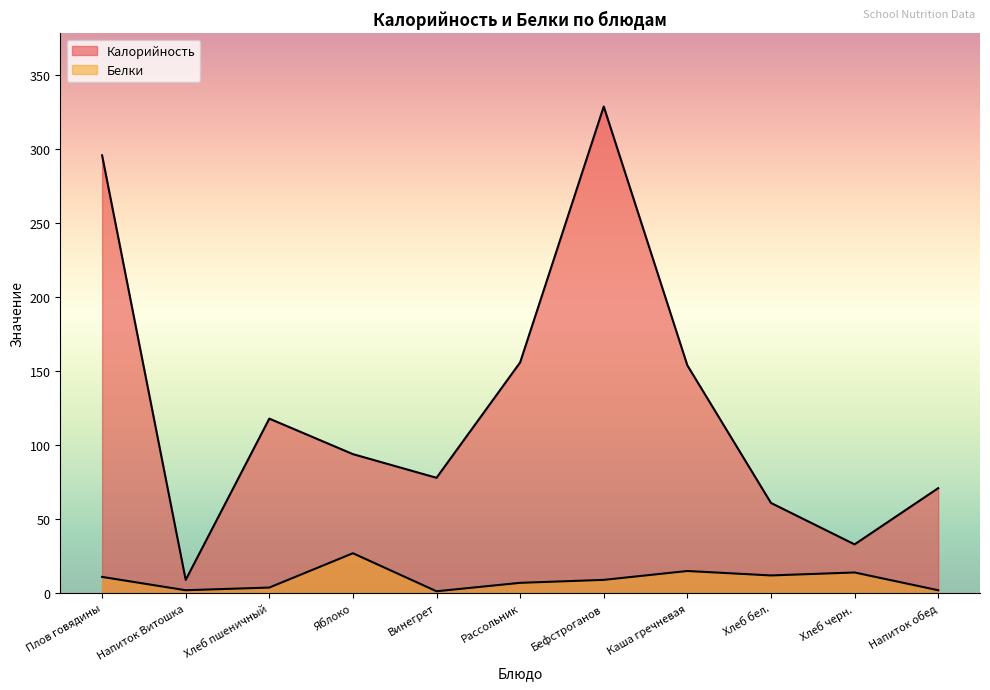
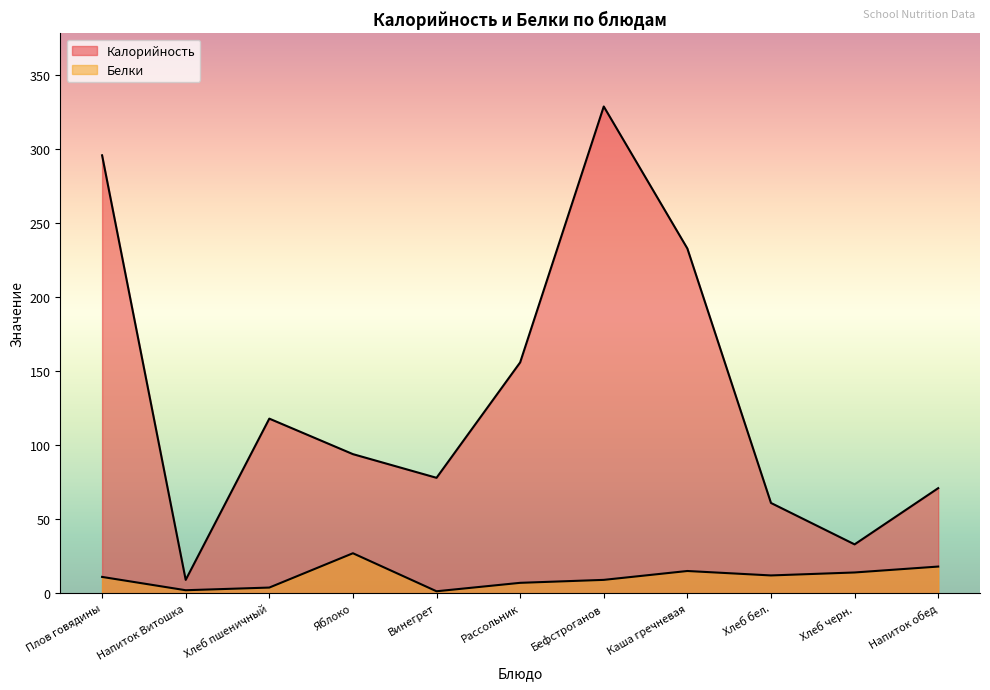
Калорийность, Каша гречневая: 154 -> 233
Белки, Напиток обед: 2 -> 18
